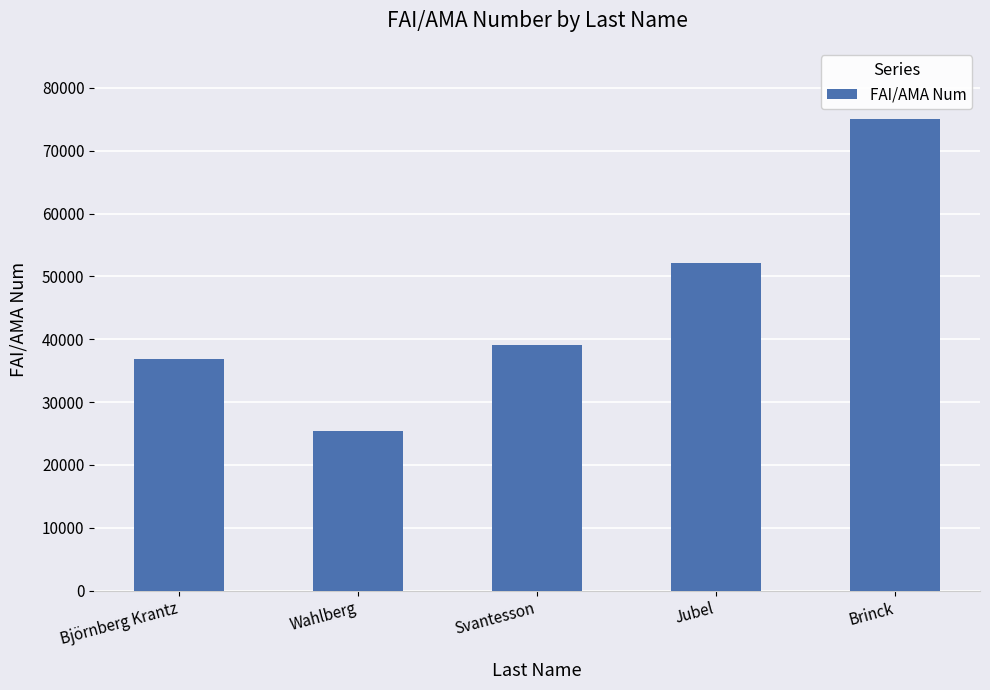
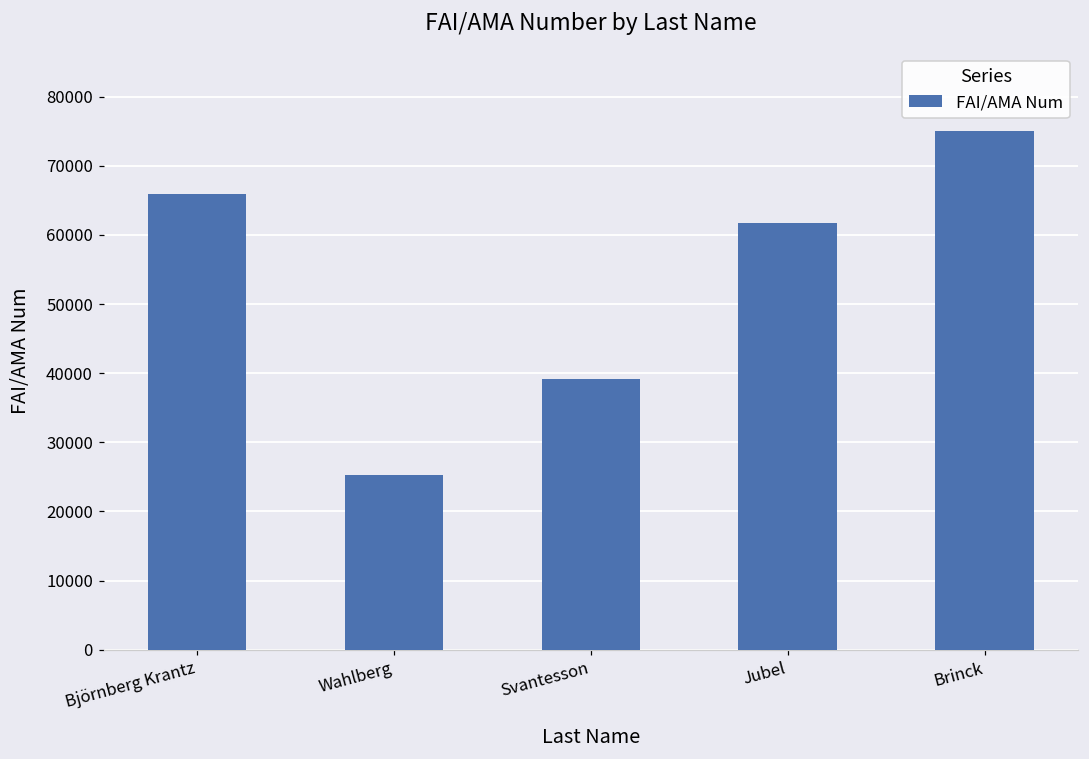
Björnberg Krantz: 37000 -> 66000
Jubel: 52000 -> 62000
